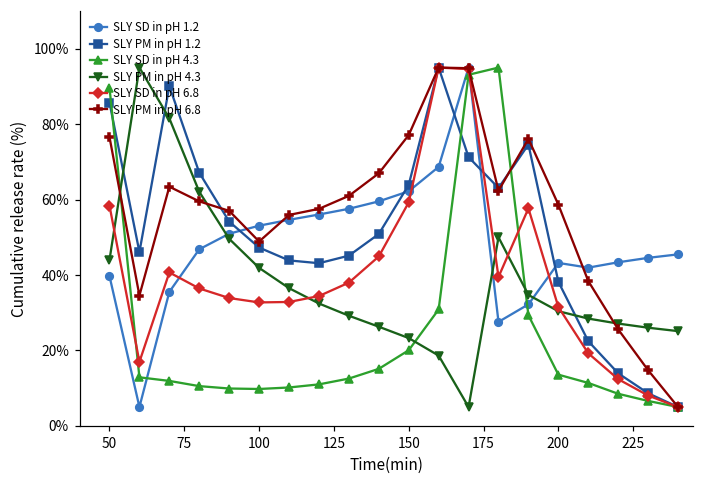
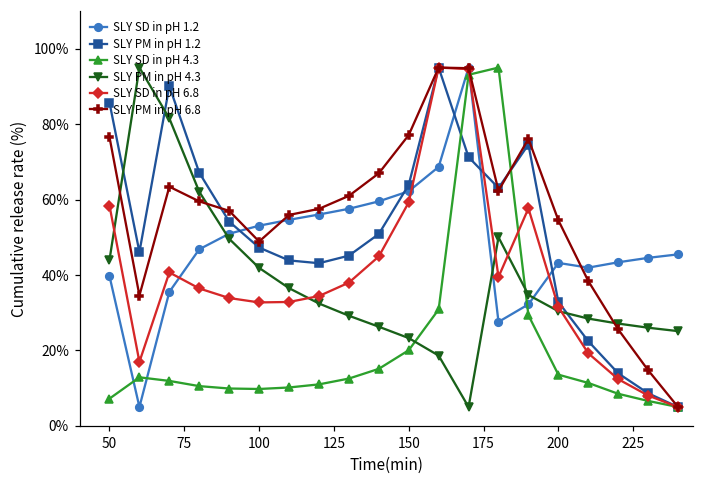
SLY SD in pH 4.3, 50: 90% -> 7%
SLY PM in pH 1.2, 200: 38% -> 33%
SLY PM in pH 6.8, 200: 59% -> 55%
